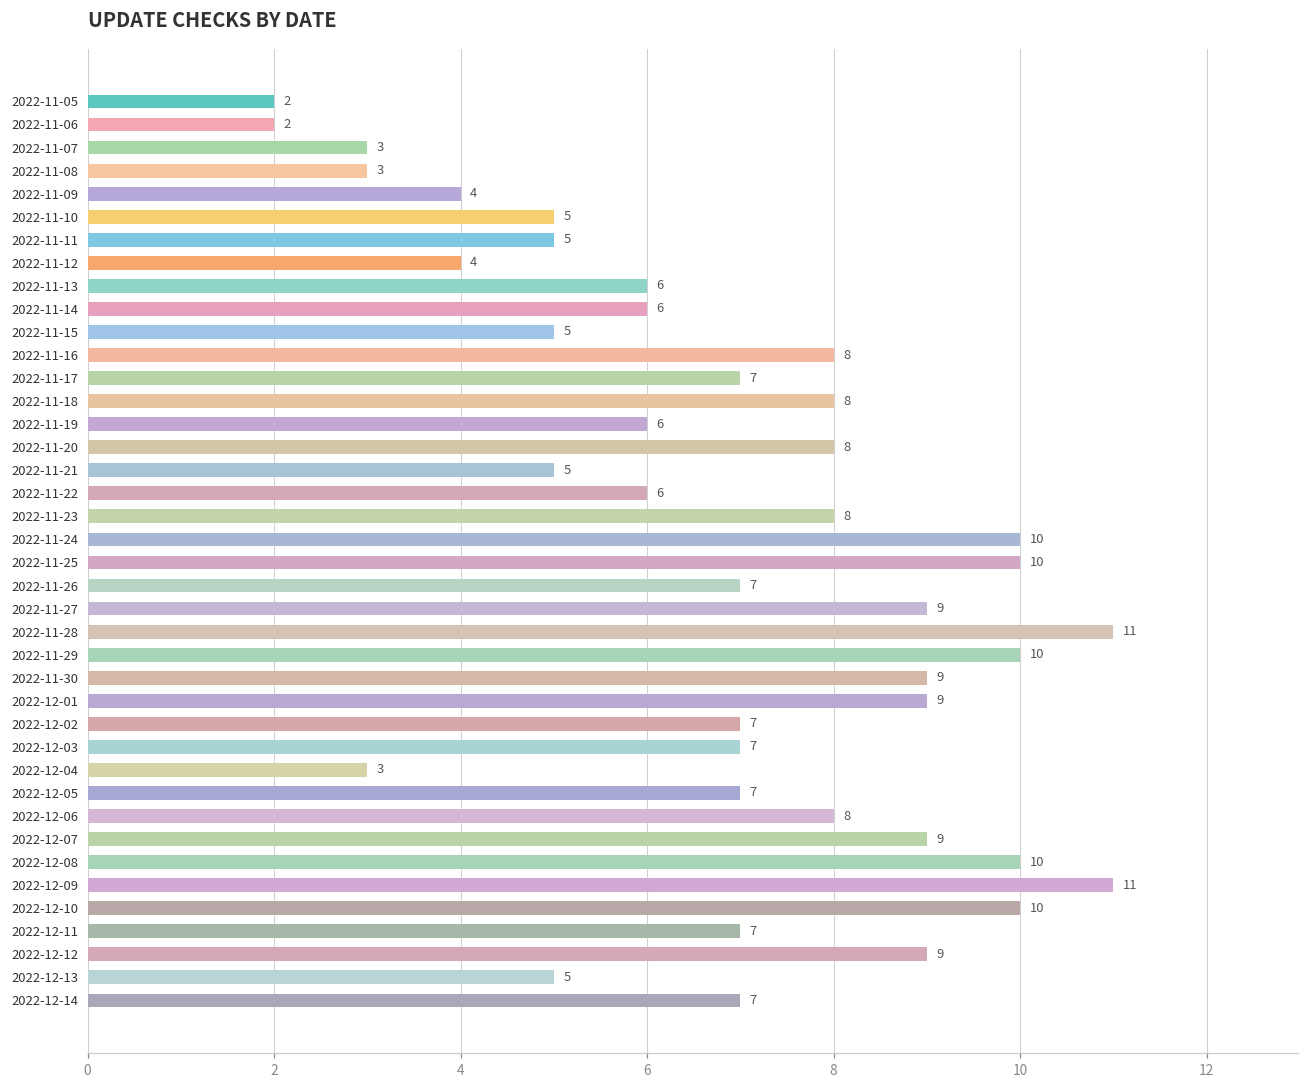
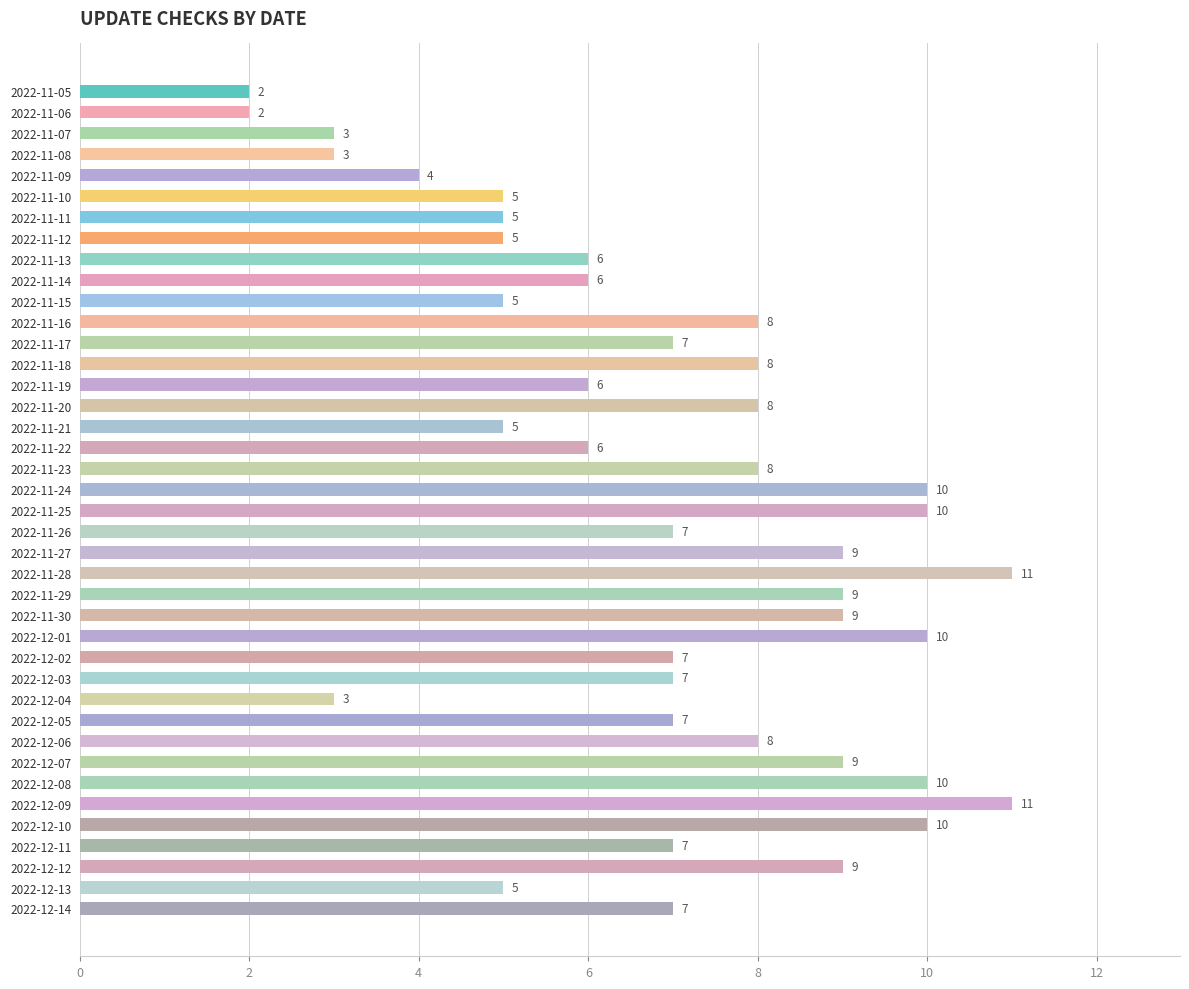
2022-11-12: 4 -> 5
2022-11-29: 10 -> 9
2022-12-01: 9 -> 10
